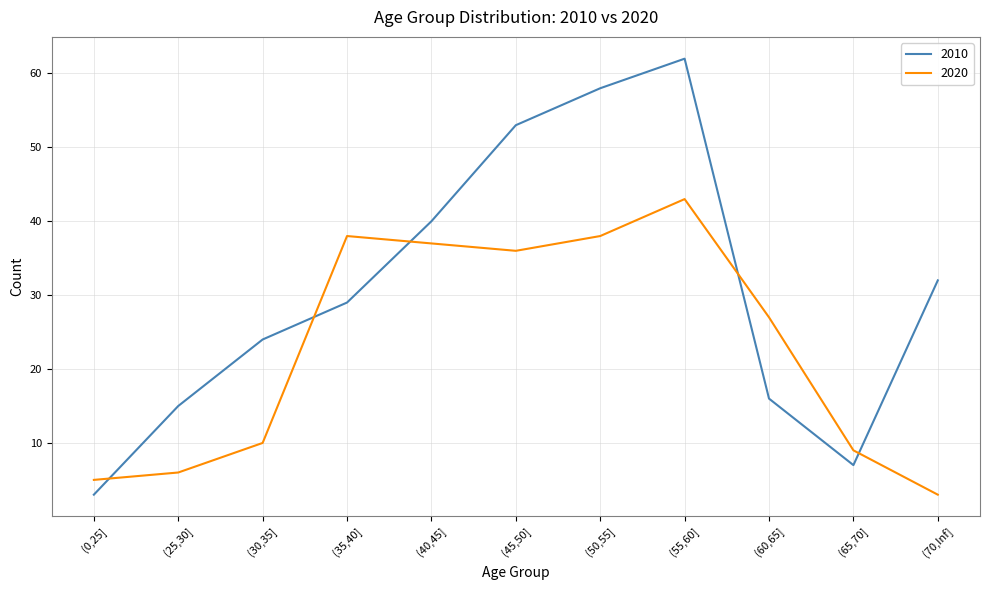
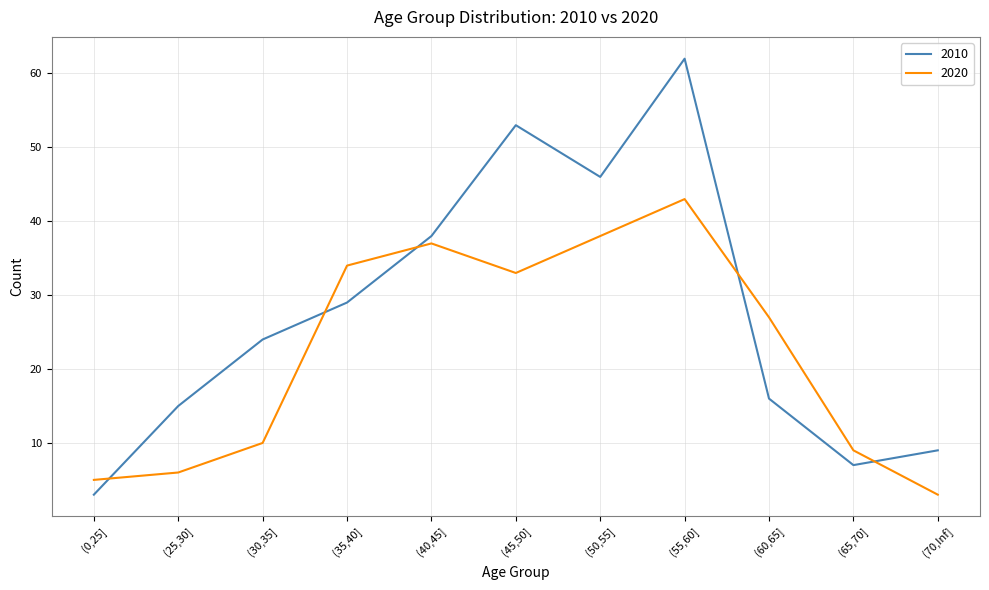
2020, (35,40]: 38 -> 34
2010, (40,45]: 40 -> 38
2020, (45,50]: 36 -> 33
2010, (50,55]: 58 -> 46
2010, (70,Inf]: 32 -> 9
